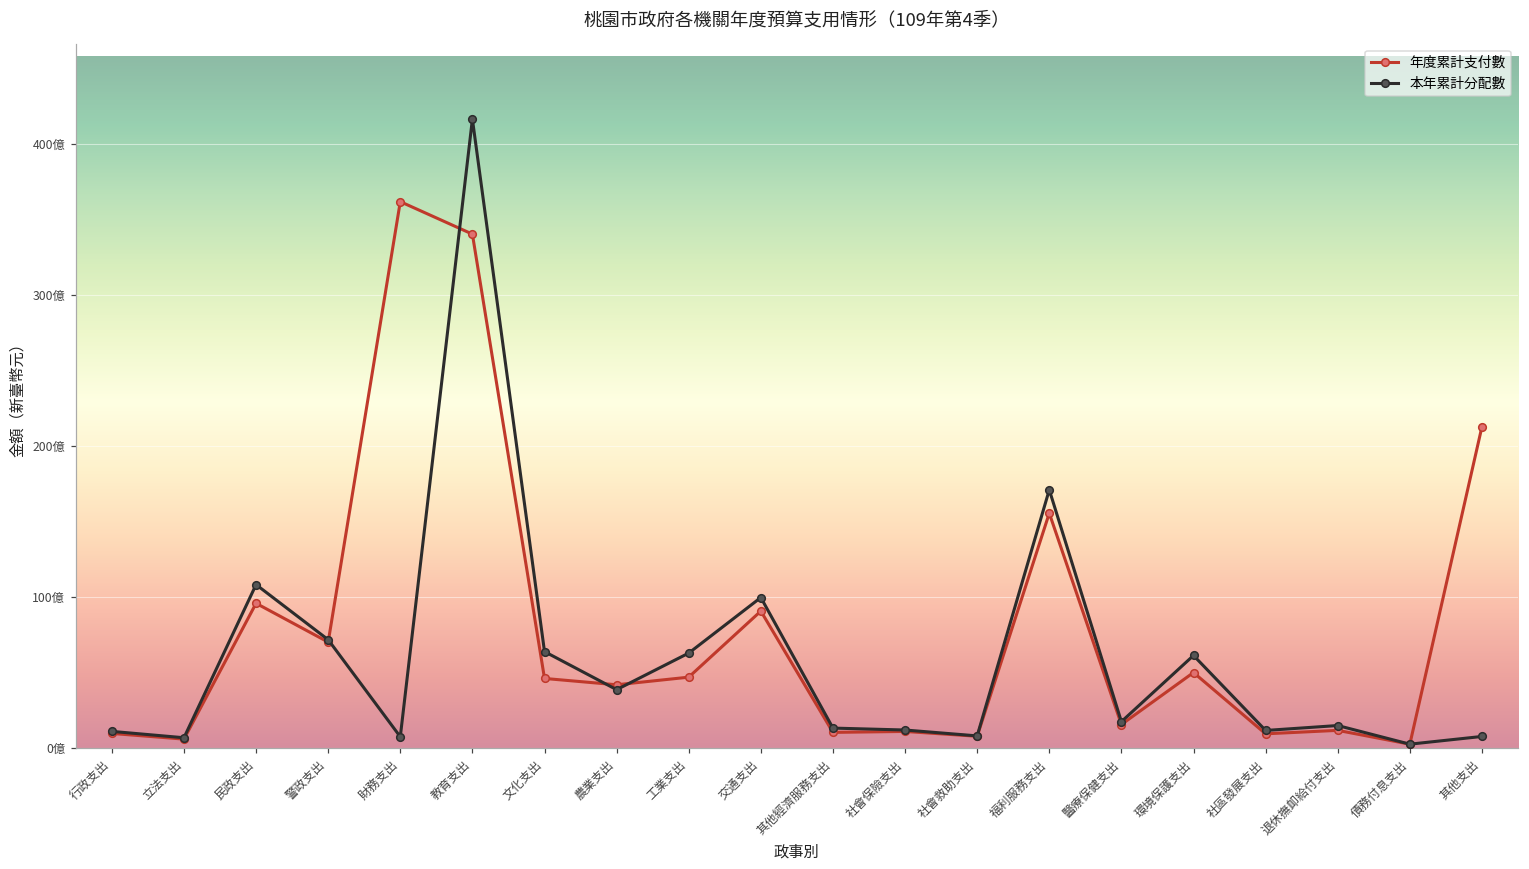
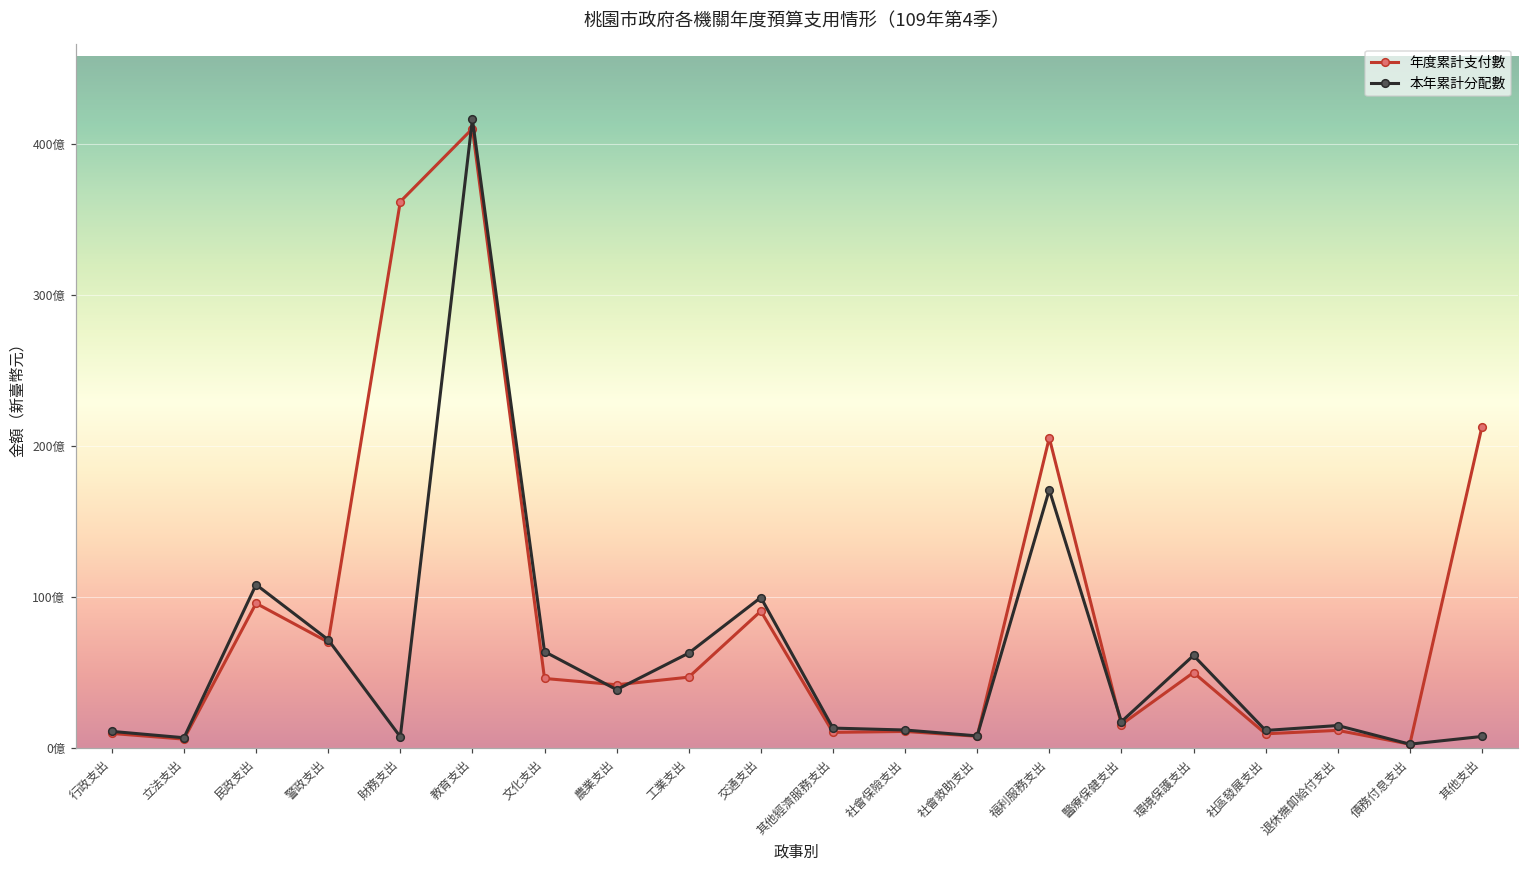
年度累計支付數, 教育支出: 340億 -> 410億
年度累計支付數, 福利服務支出: 156億 -> 205億
